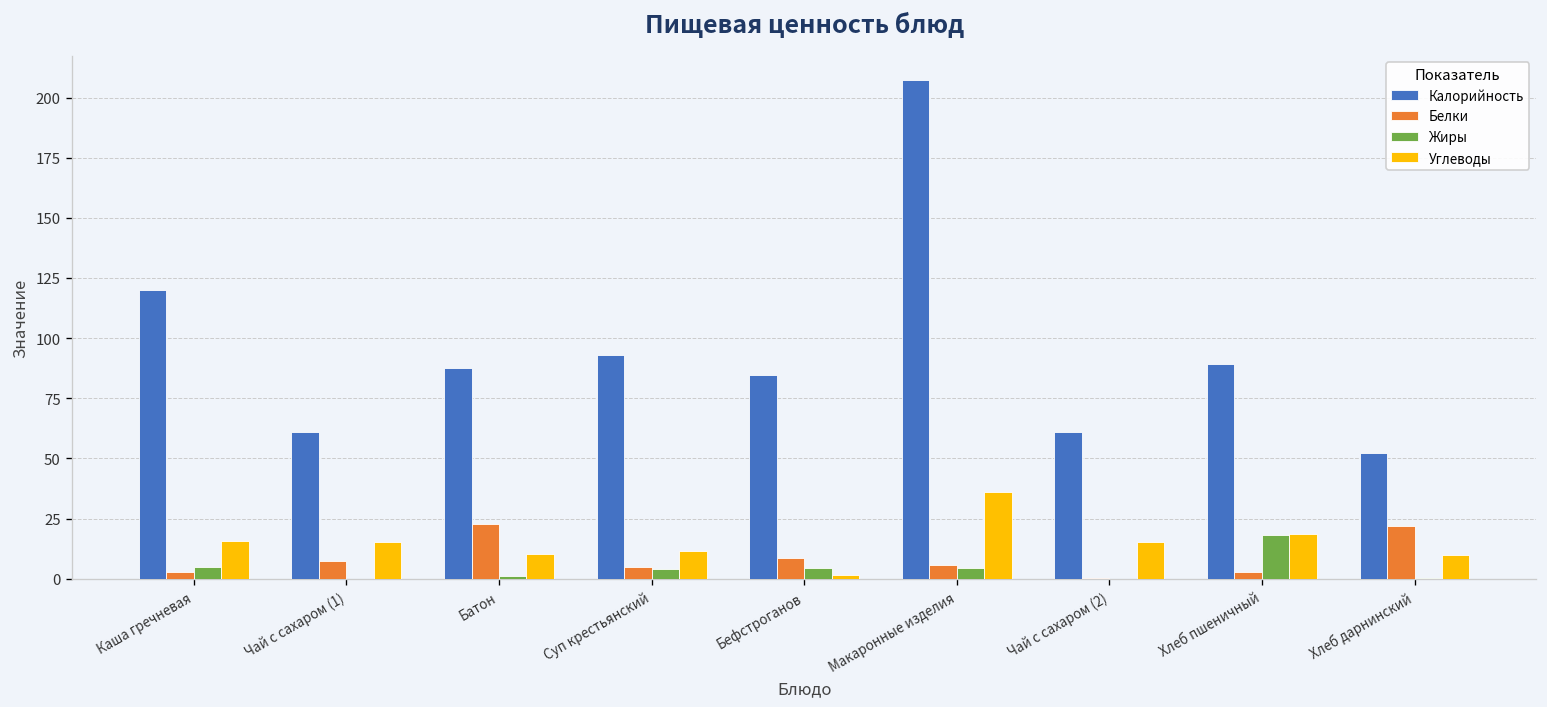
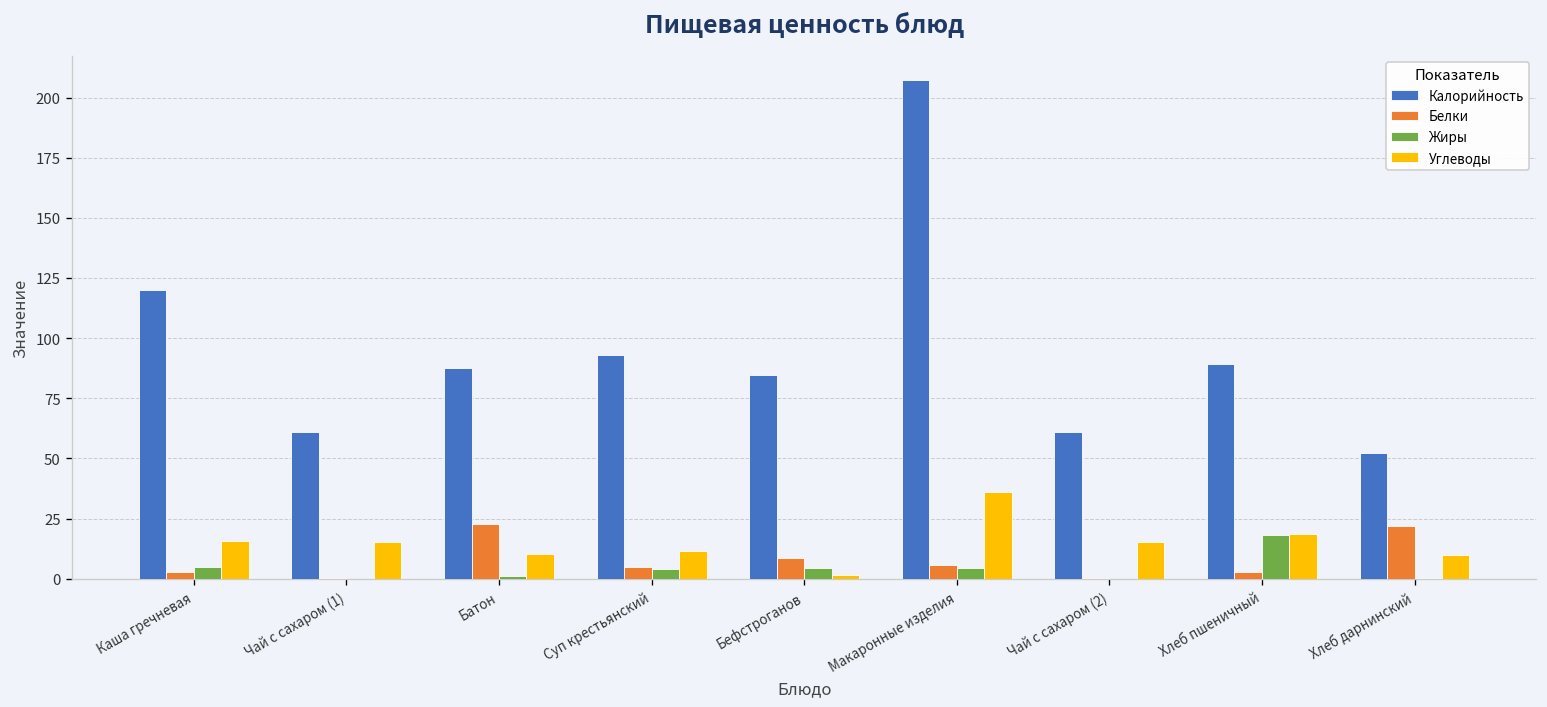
Белки, Чай с сахаром (1): 7 -> 0
